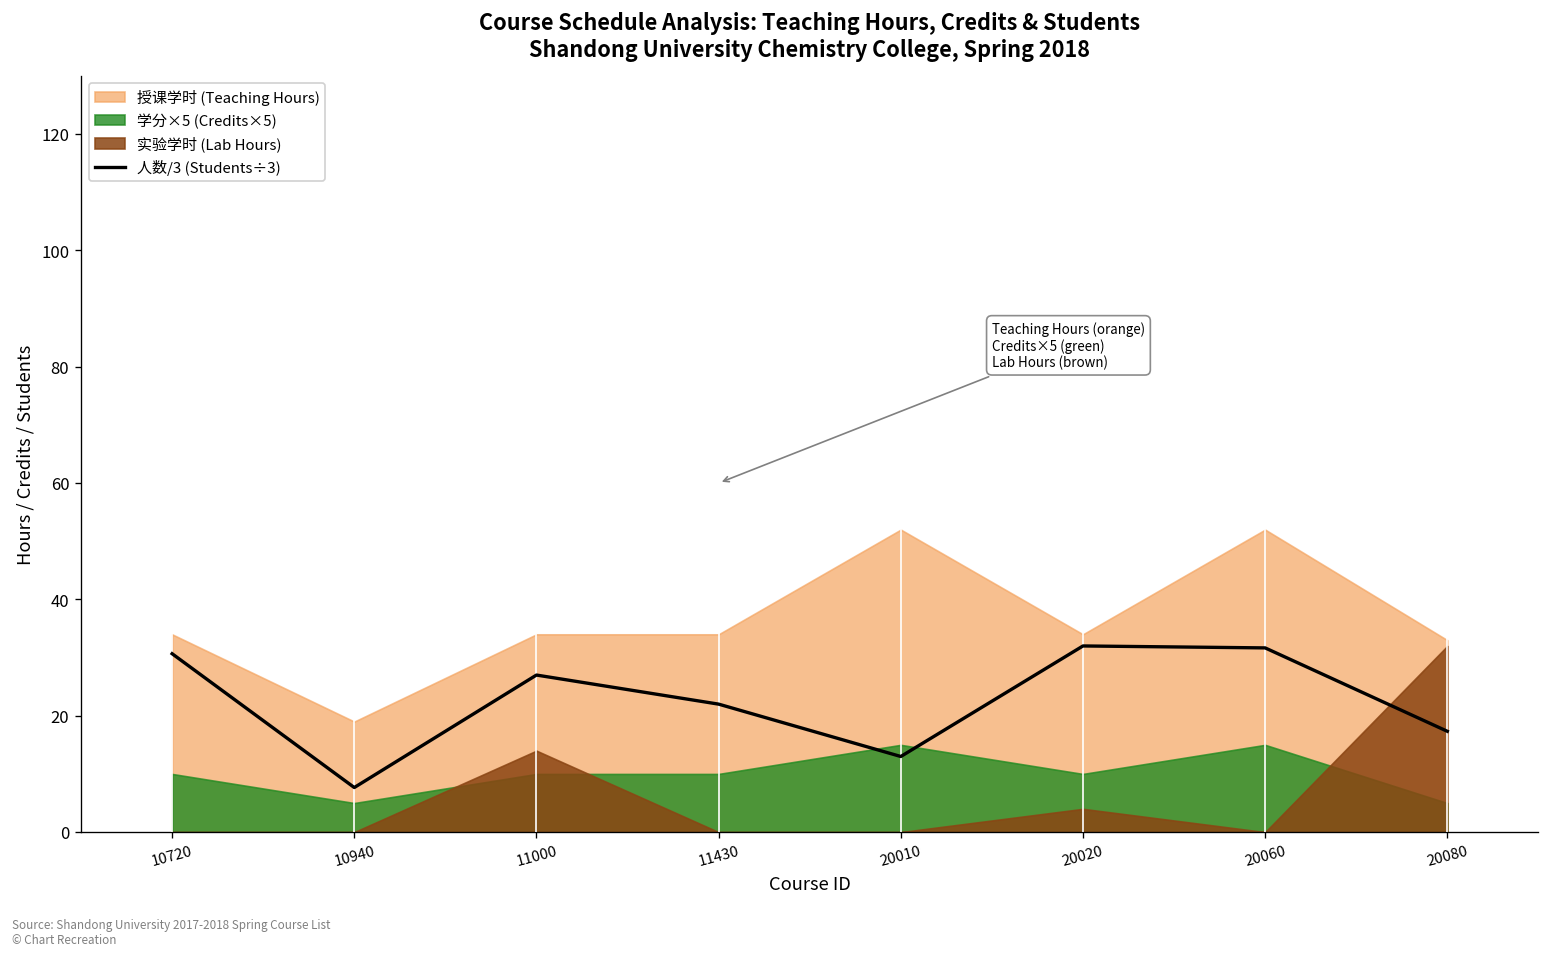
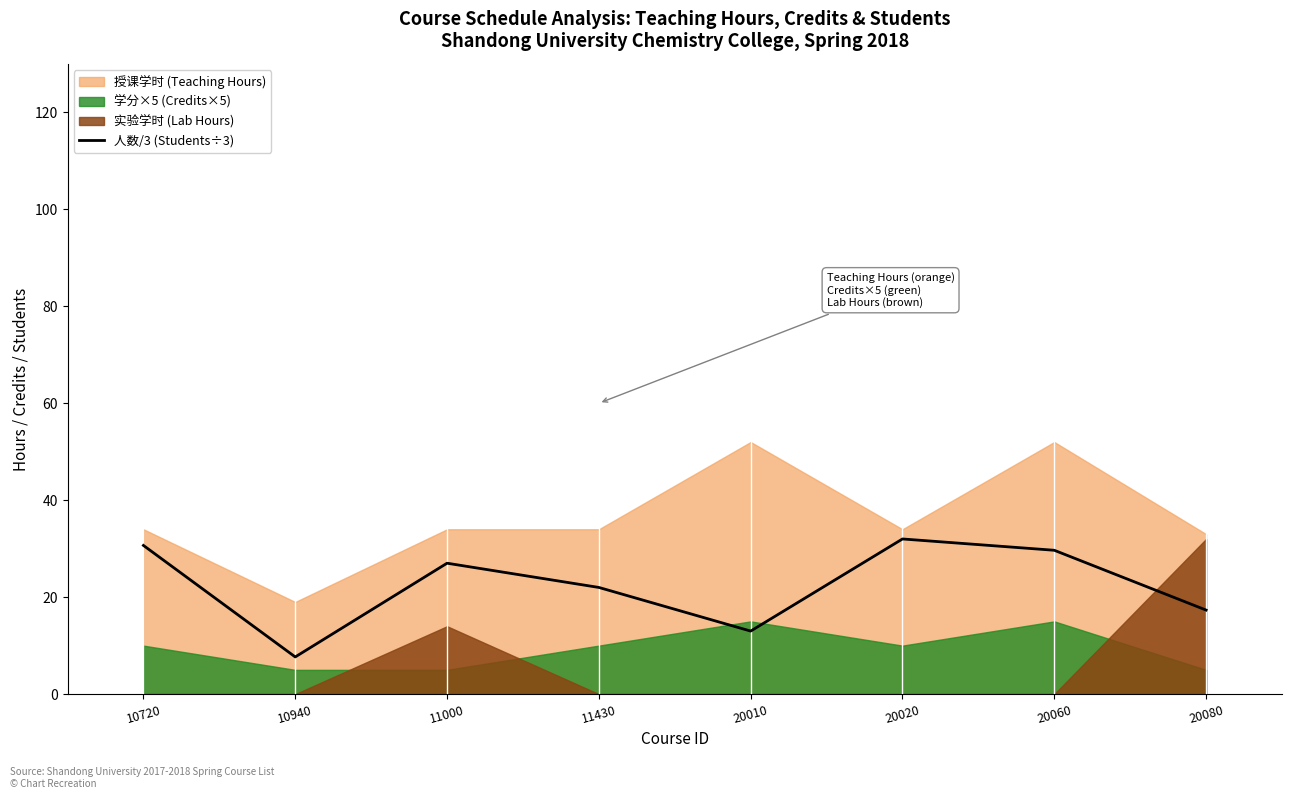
学分×5 (Credits×5), 11000: 10 -> 5
实验学时 (Lab Hours), 20020: 4 -> 0
人数/3 (Students÷3), 20060: 32 -> 30
